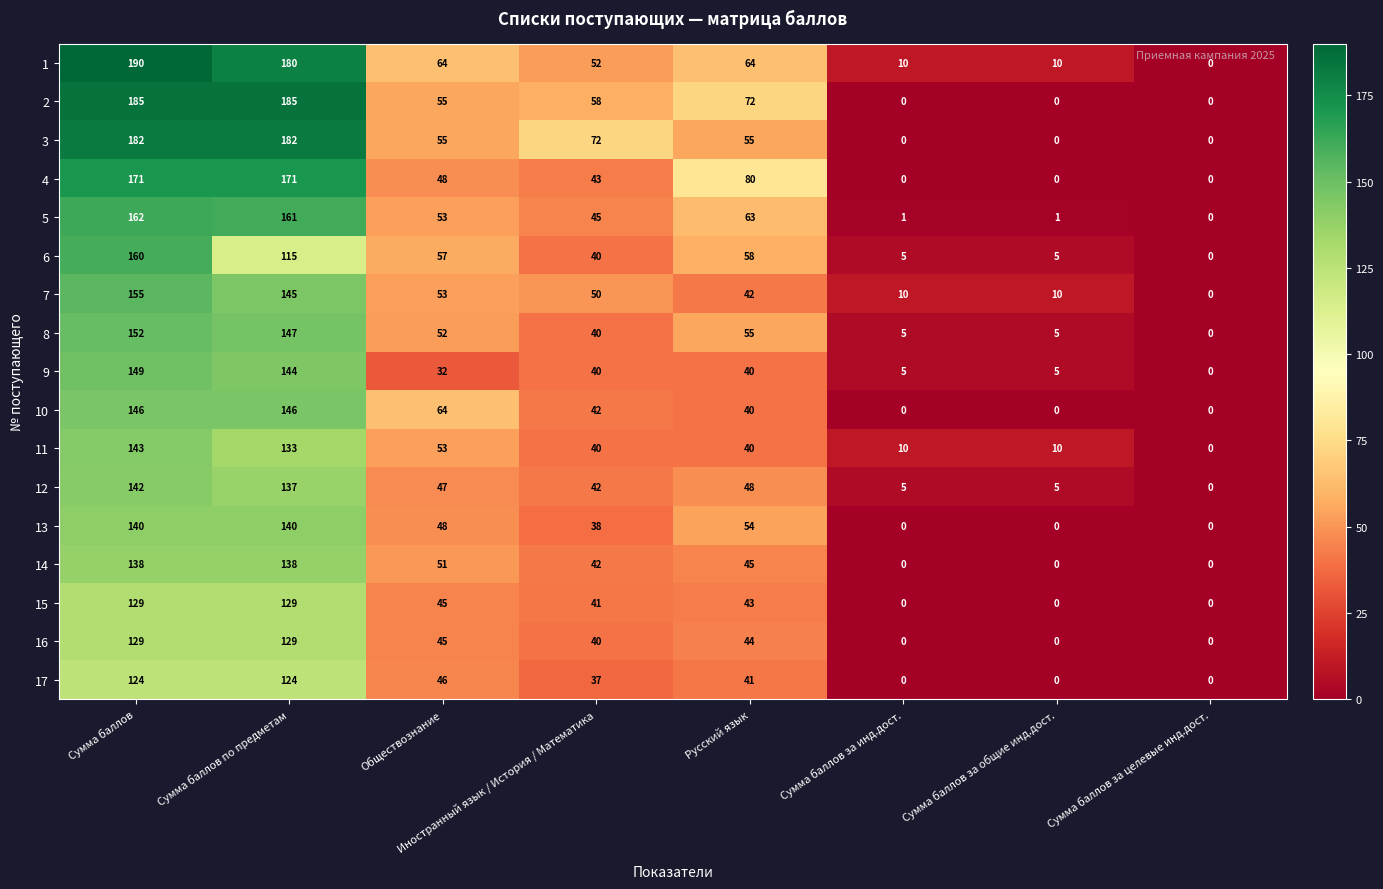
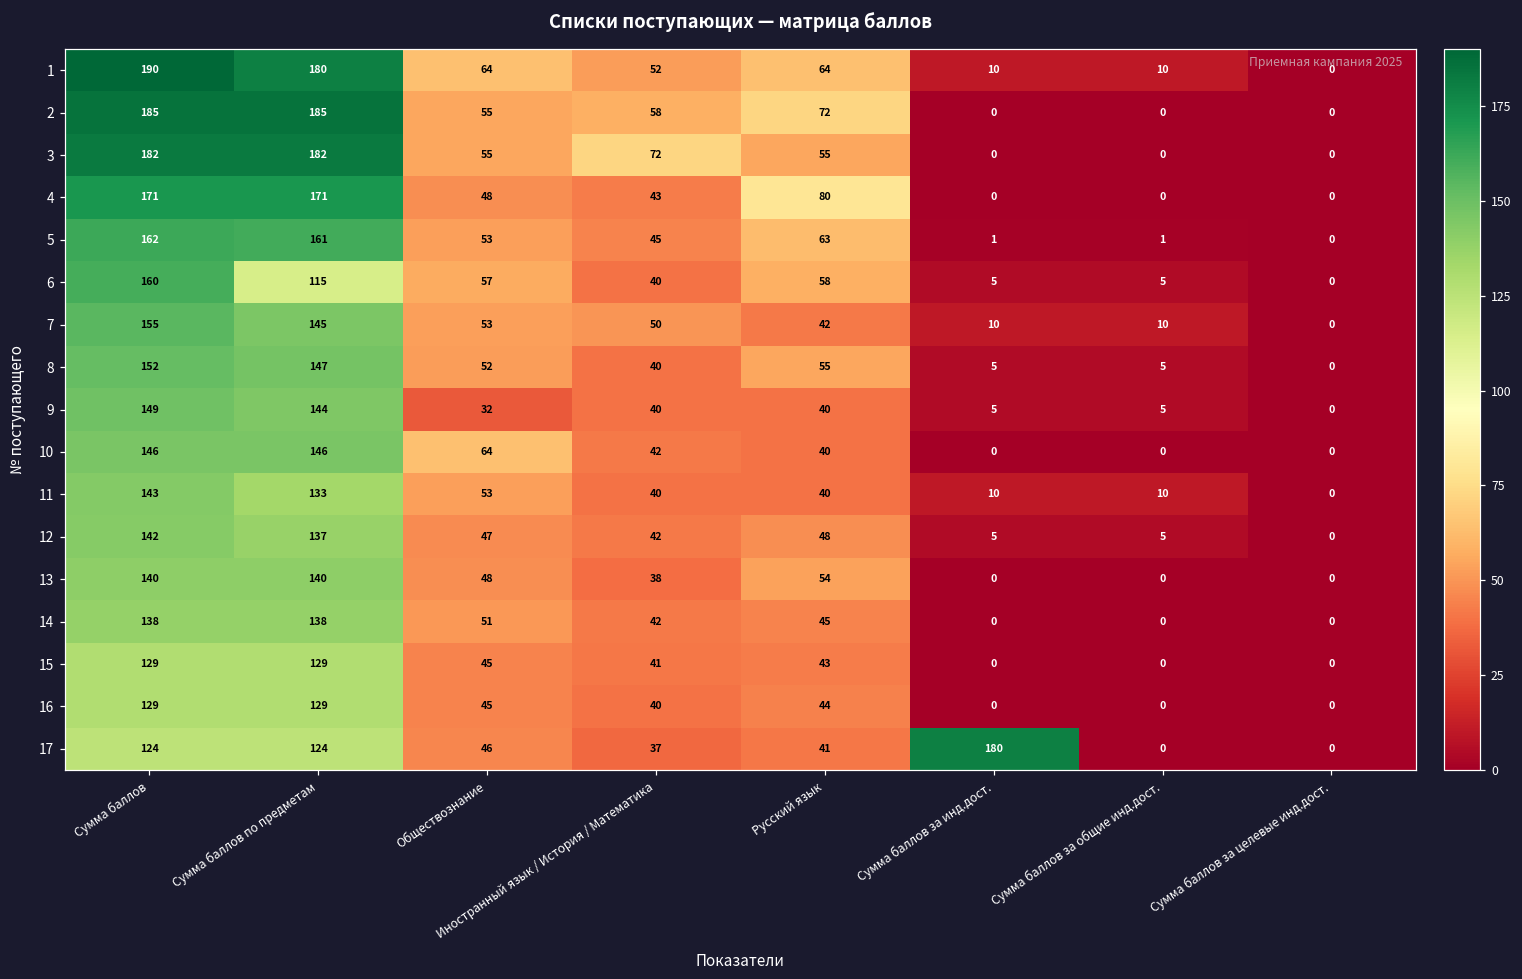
17, Сумма баллов за инд.дост.: 0 -> 180
